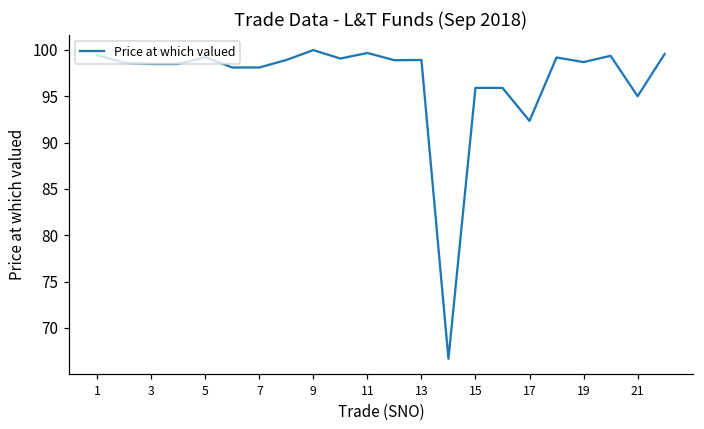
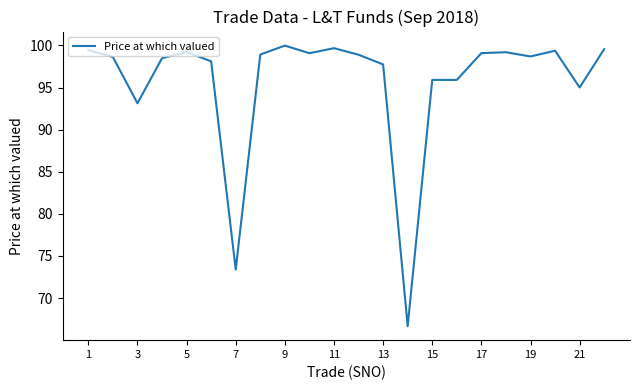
3: 98 -> 93
7: 98 -> 73
13: 99 -> 98
17: 92 -> 99
